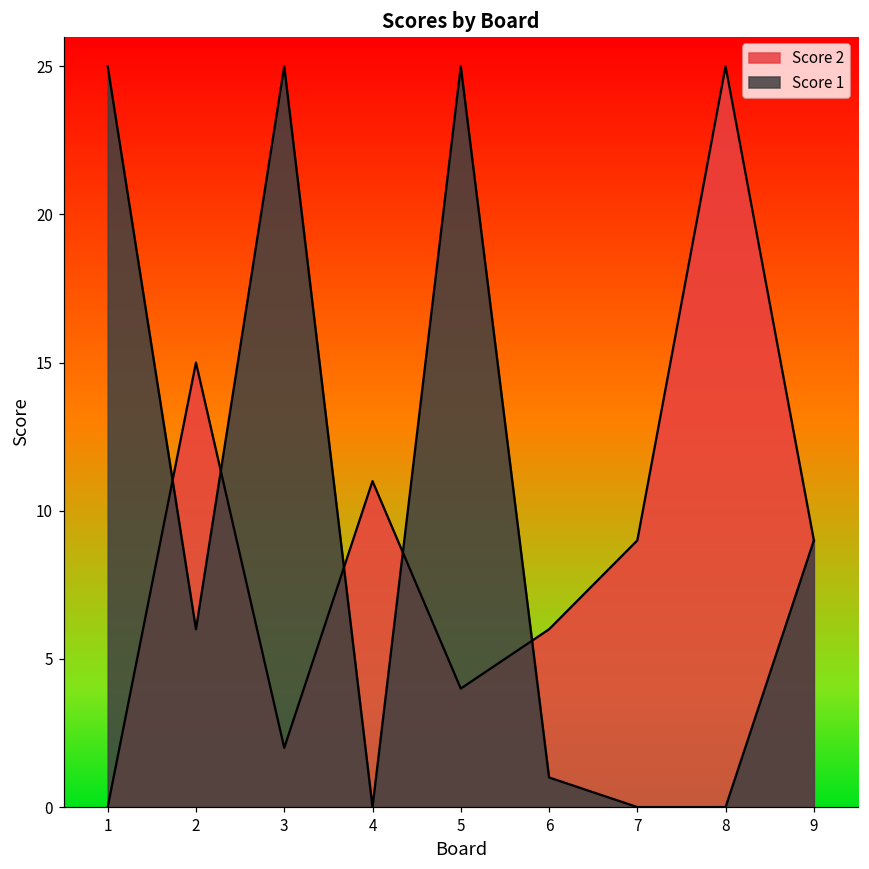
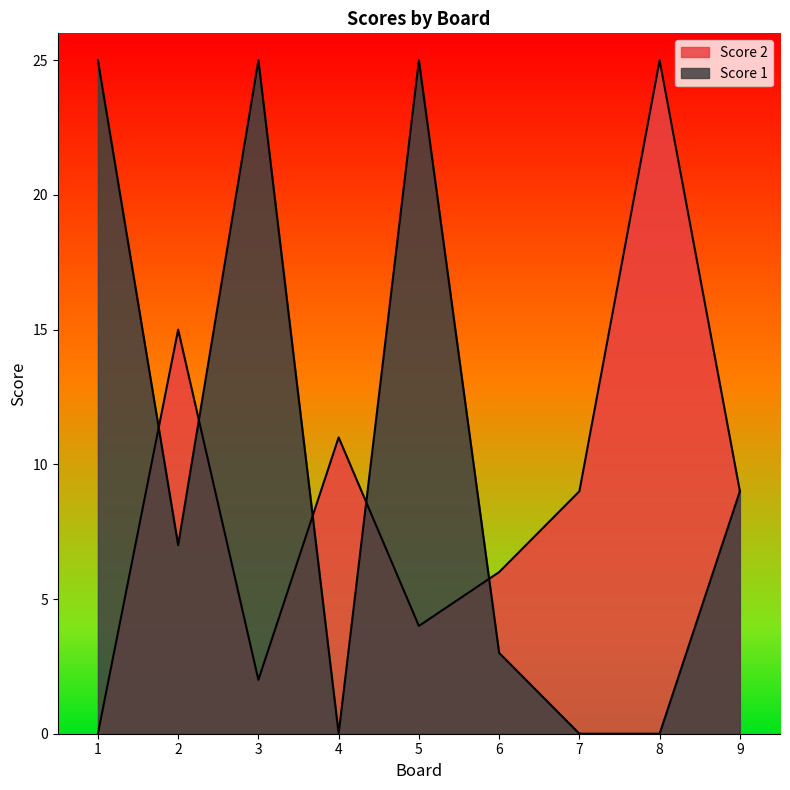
Score 1, 2: 6 -> 7
Score 1, 6: 1 -> 3
